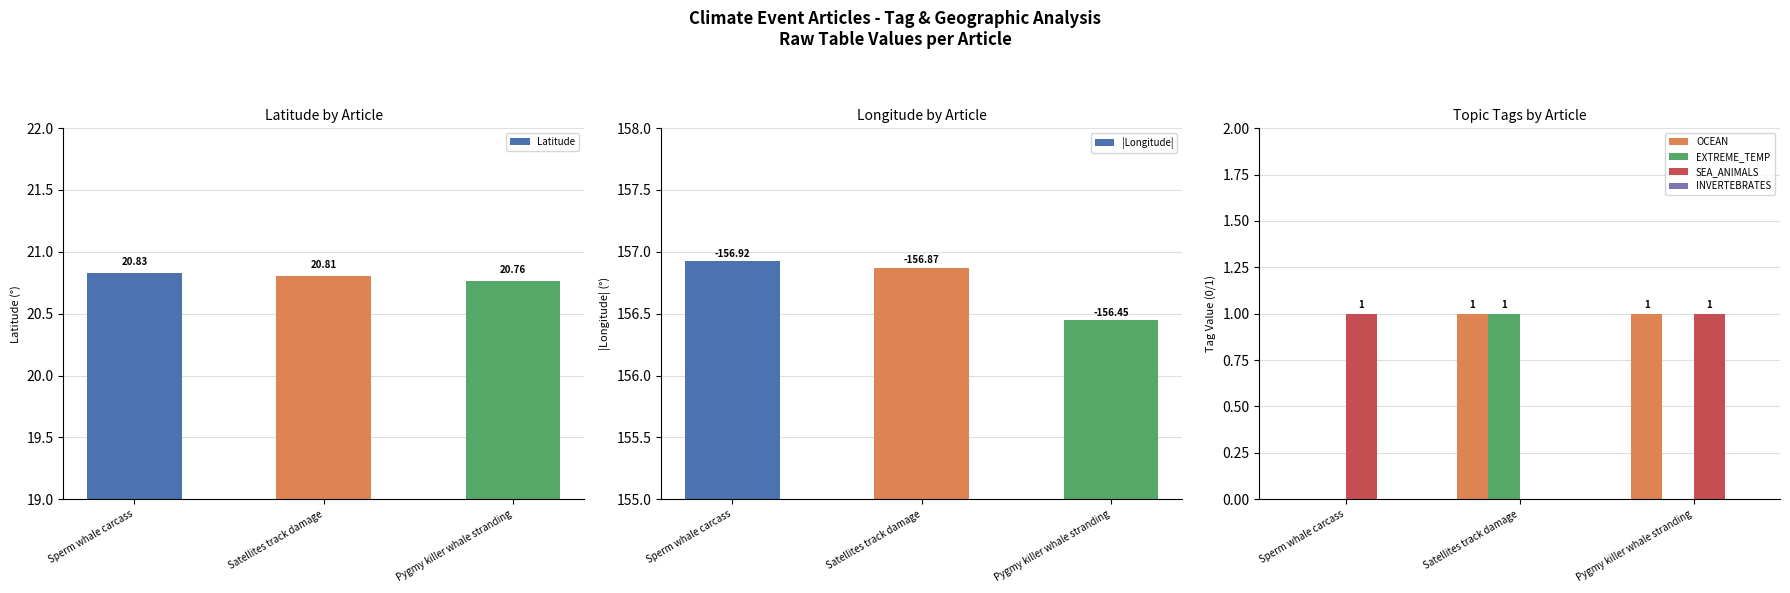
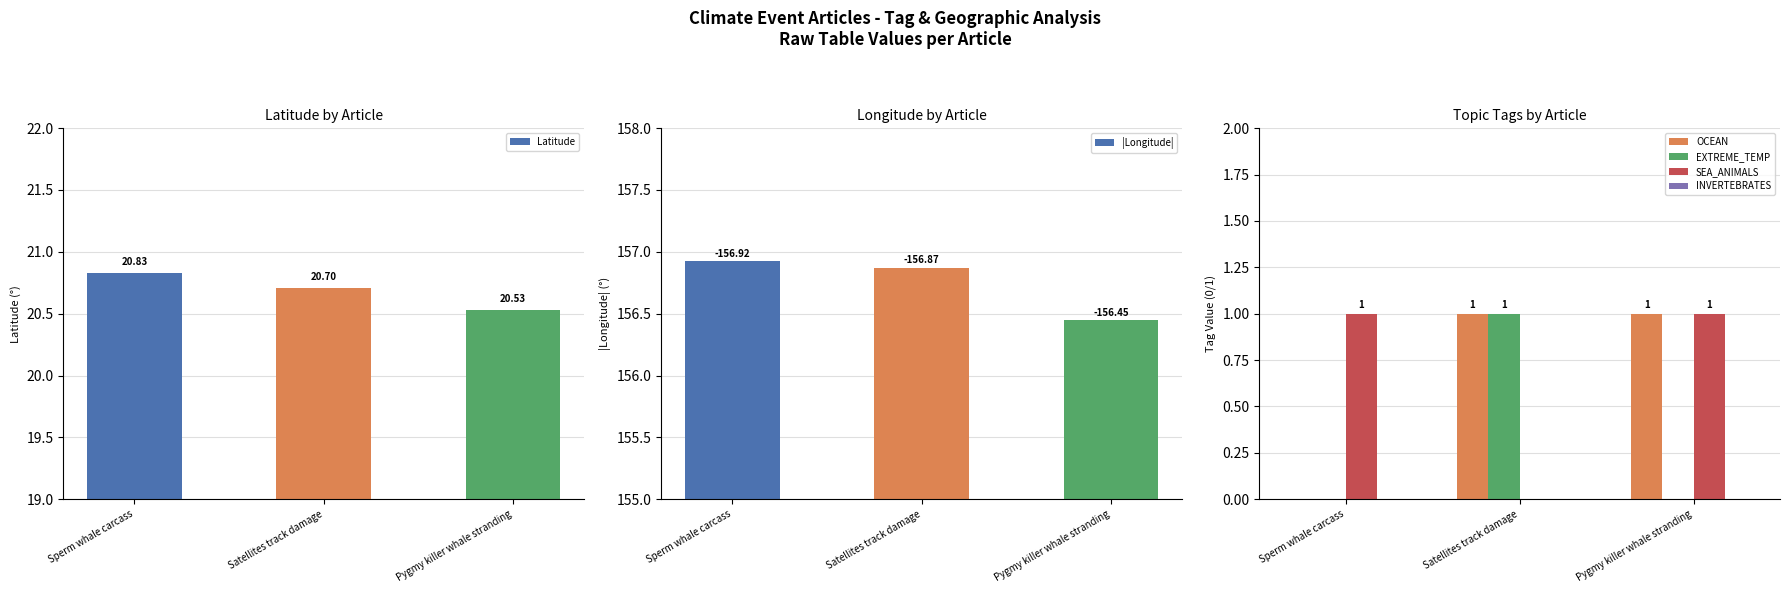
Latitude by Article, Satellites track damage: 20.81 -> 20.70
Latitude by Article, Pygmy killer whale stranding: 20.76 -> 20.53
